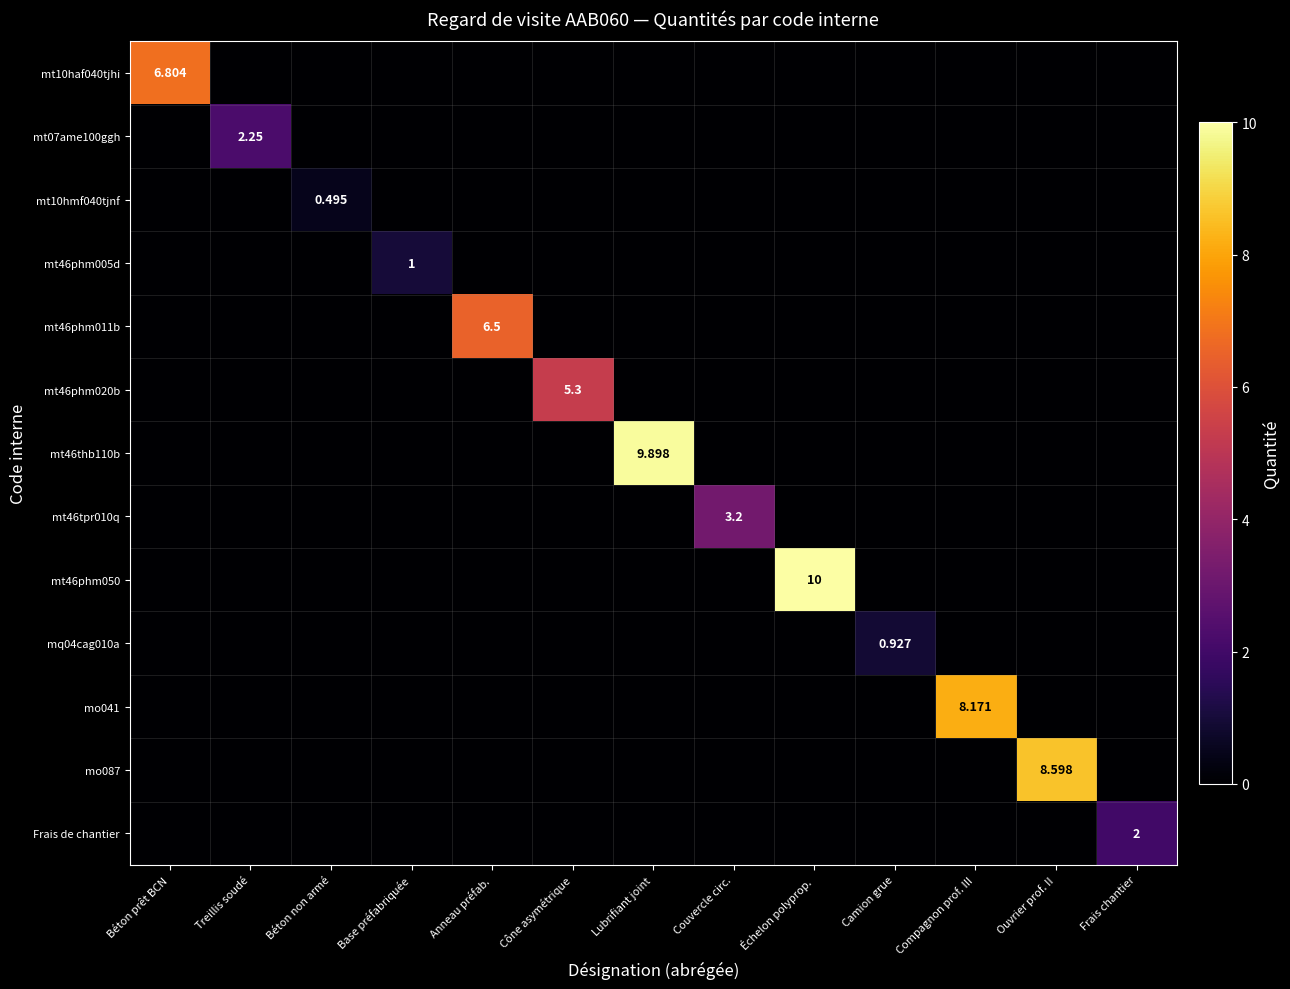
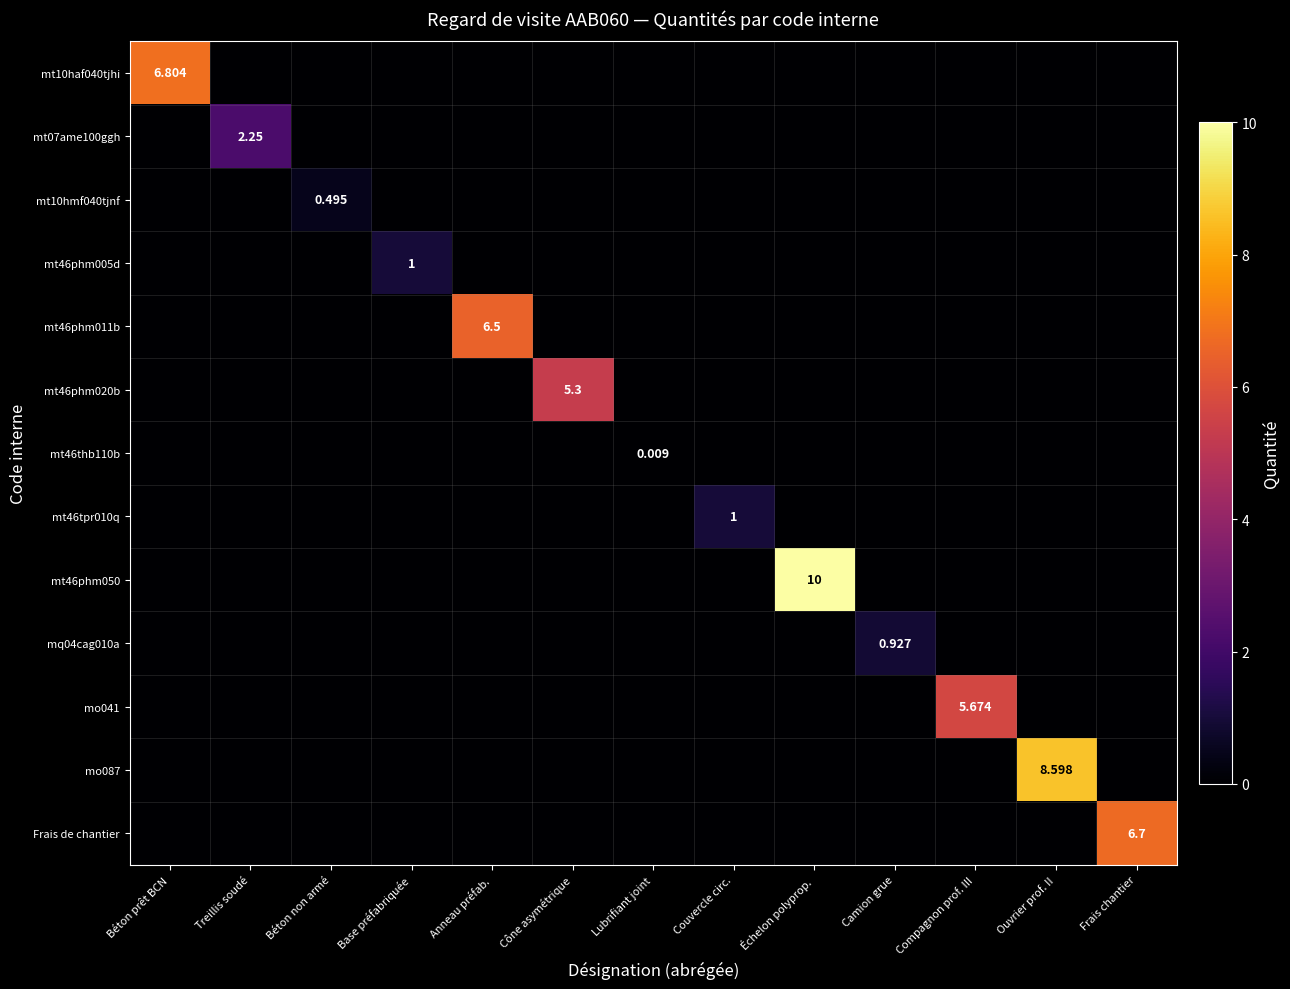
mt46thb110b, Lubrifiant joint: 9.898 -> 0.009
mt46tpr010q, Couvercle circ.: 3.2 -> 1
mo041, Compagnon prof. III: 8.171 -> 5.674
Frais de chantier, Frais chantier: 2 -> 6.7
